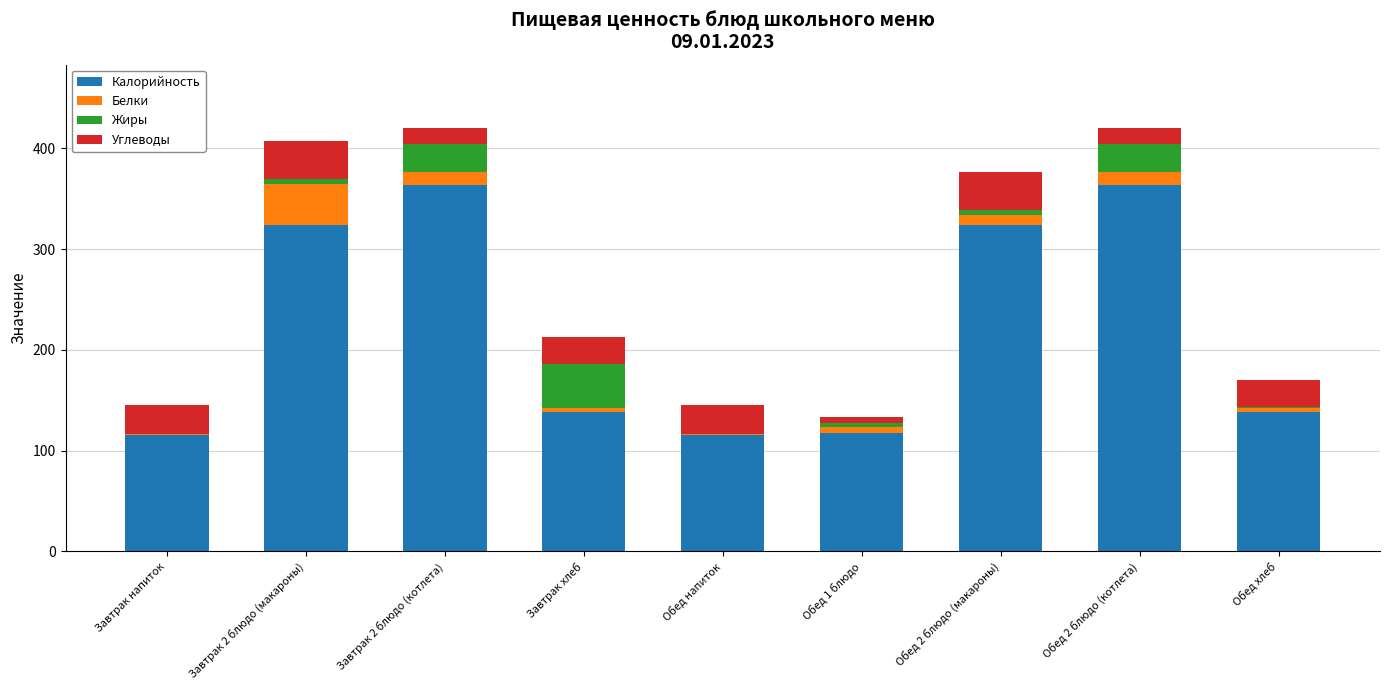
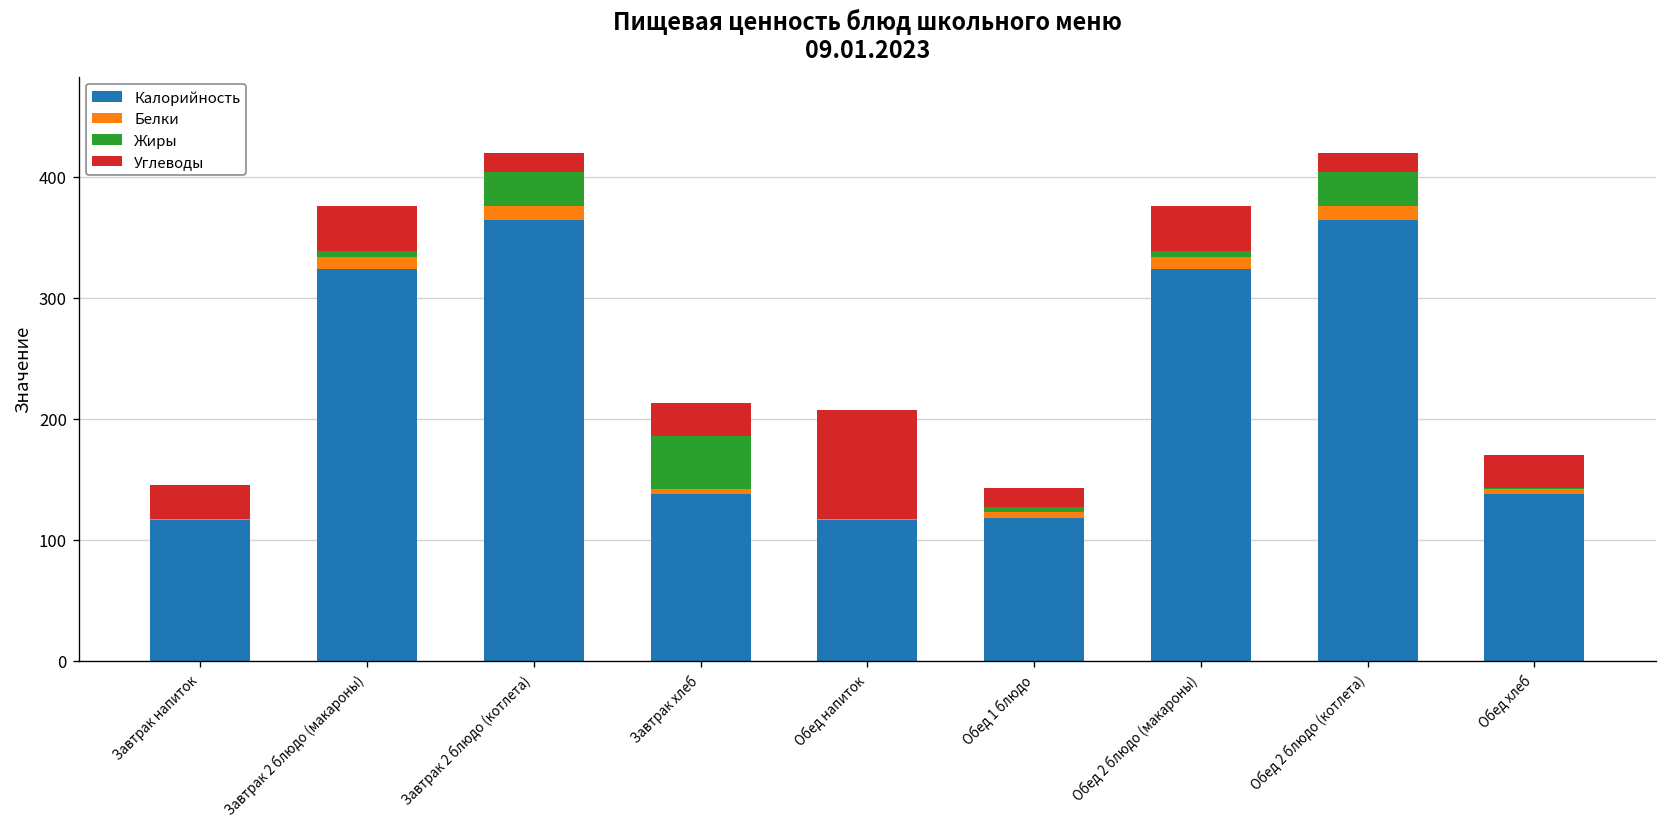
Белки, Завтрак 2 блюдо (макароны): 41 -> 10
Углеводы, Обед напиток: 28 -> 90
Углеводы, Обед 1 блюдо: 6 -> 16
